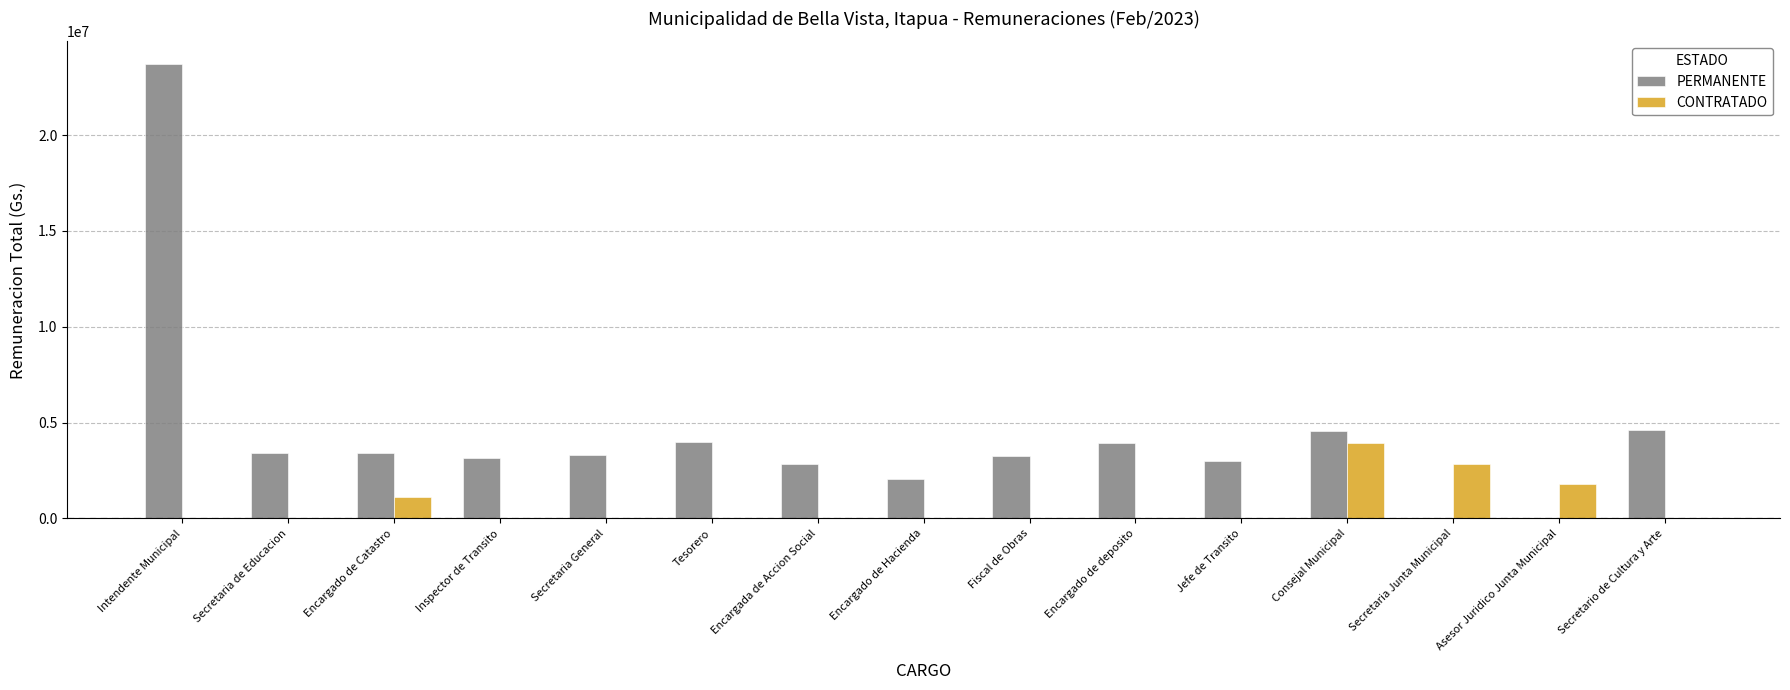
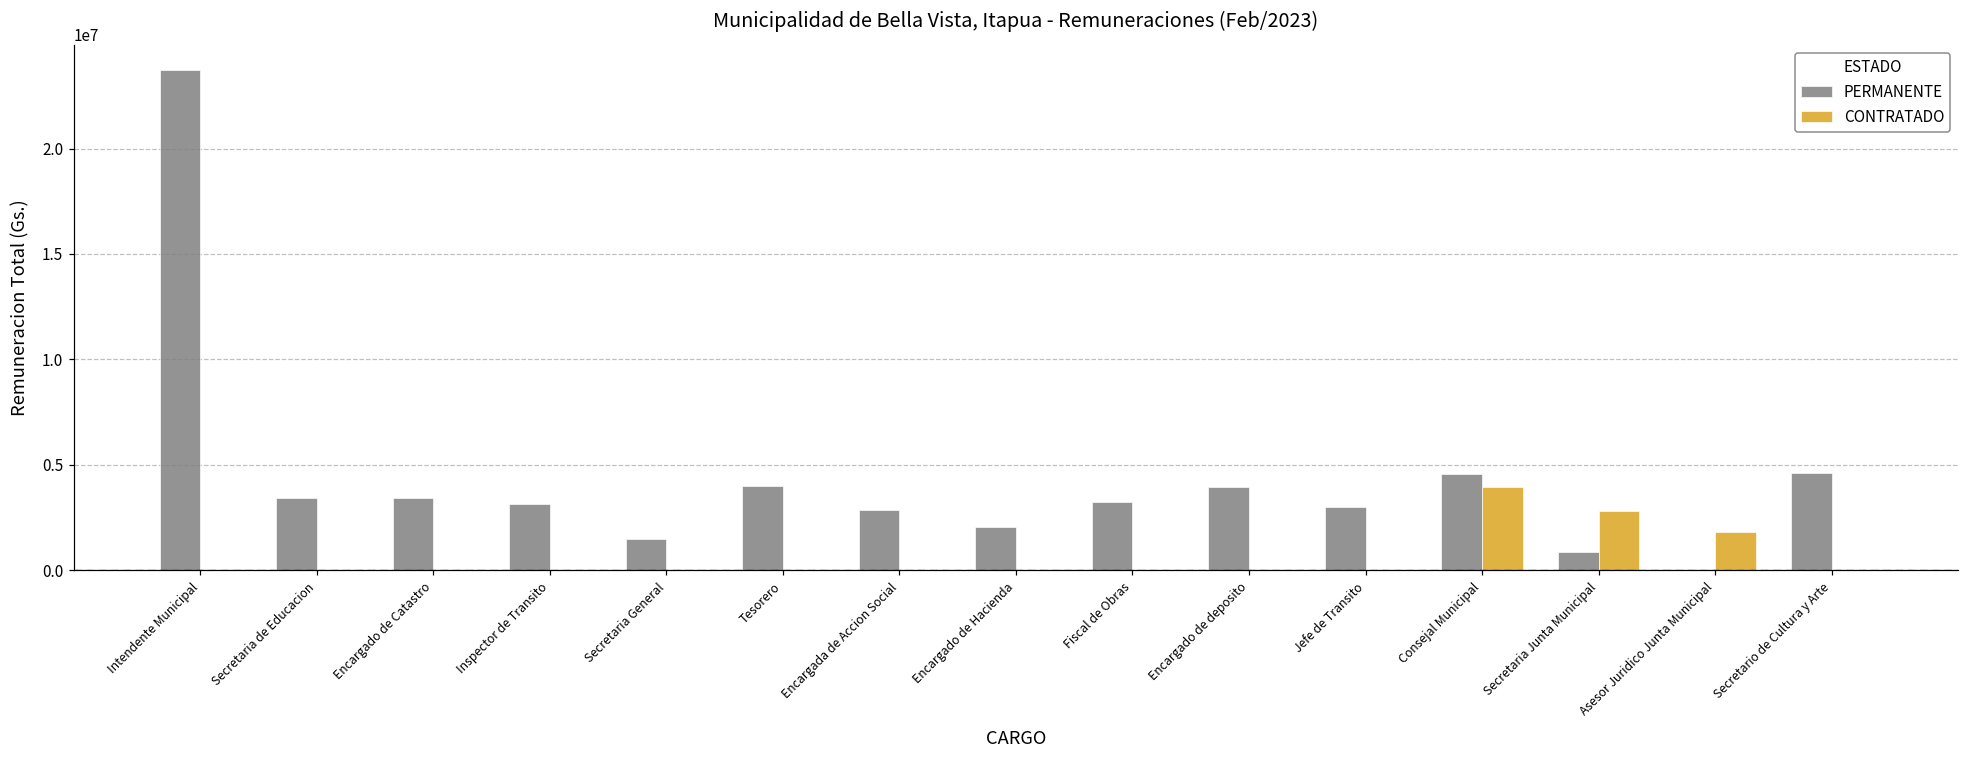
CONTRATADO, Encargado de Catastro: 1100000 -> 0
PERMANENTE, Secretaria General: 3300000 -> 1500000
PERMANENTE, Secretaria Junta Municipal: 0 -> 900000
